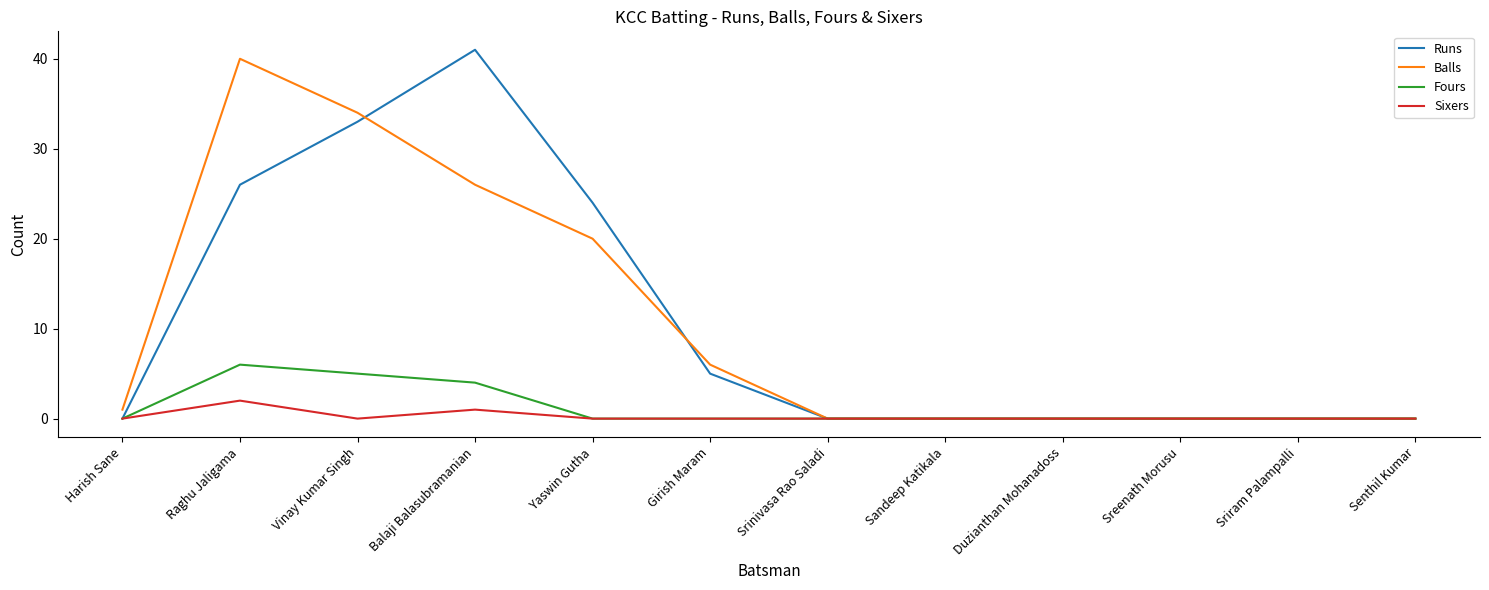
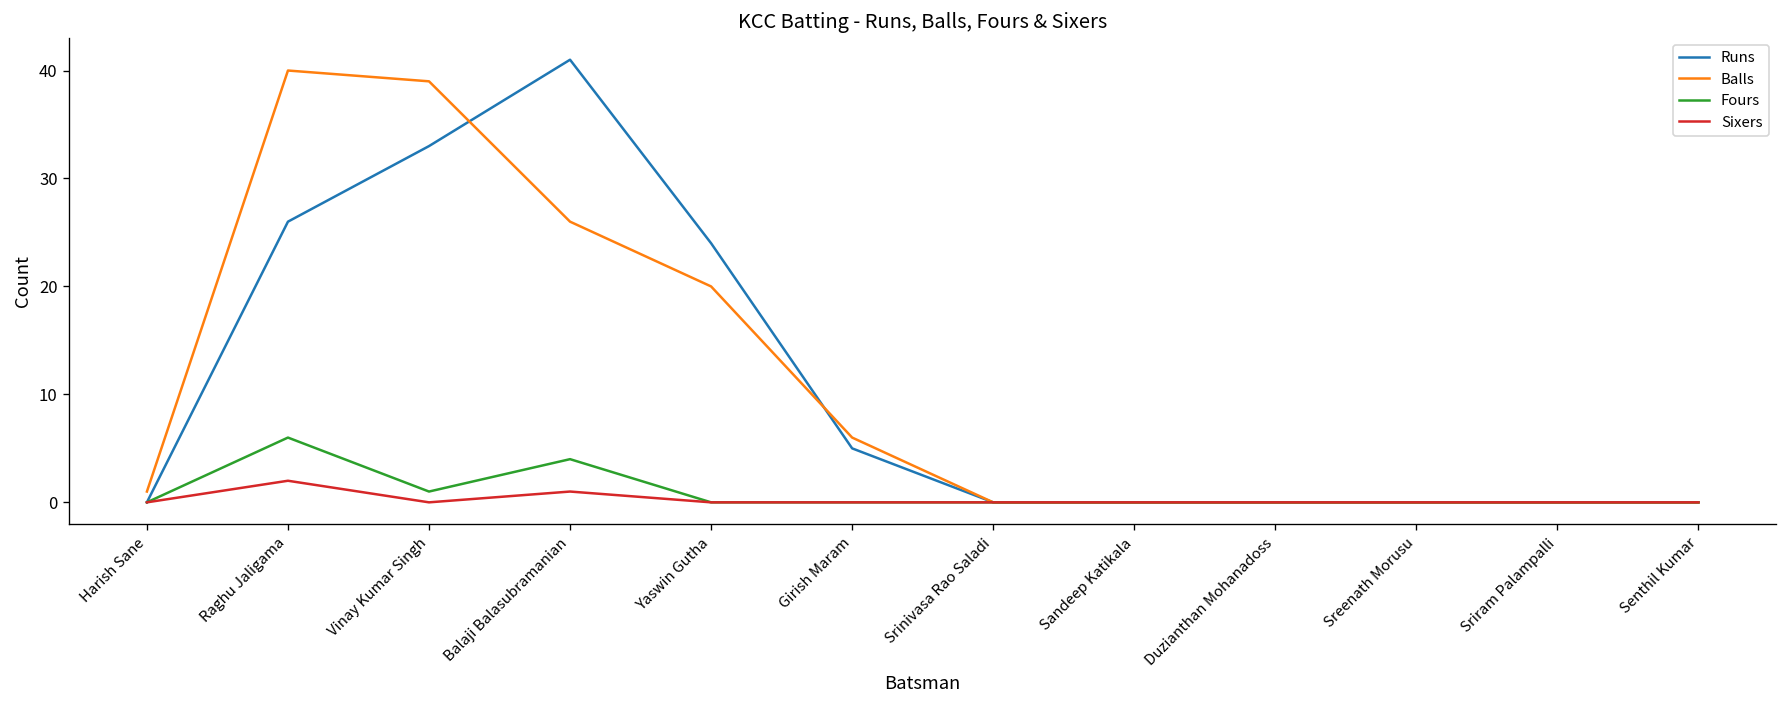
Balls, Vinay Kumar Singh: 34 -> 39
Fours, Vinay Kumar Singh: 5 -> 1
